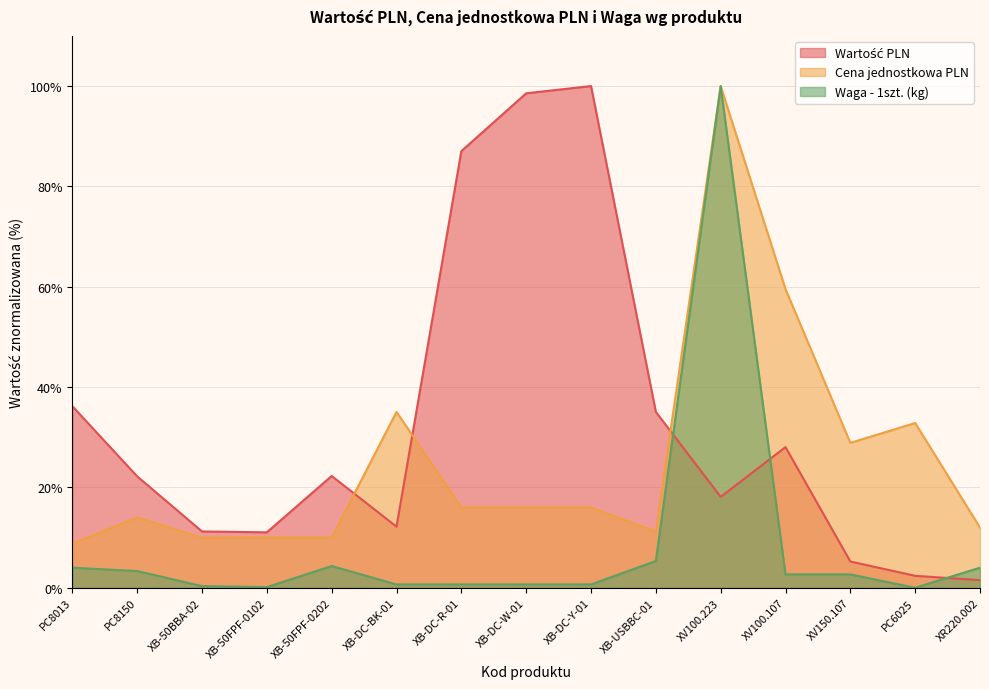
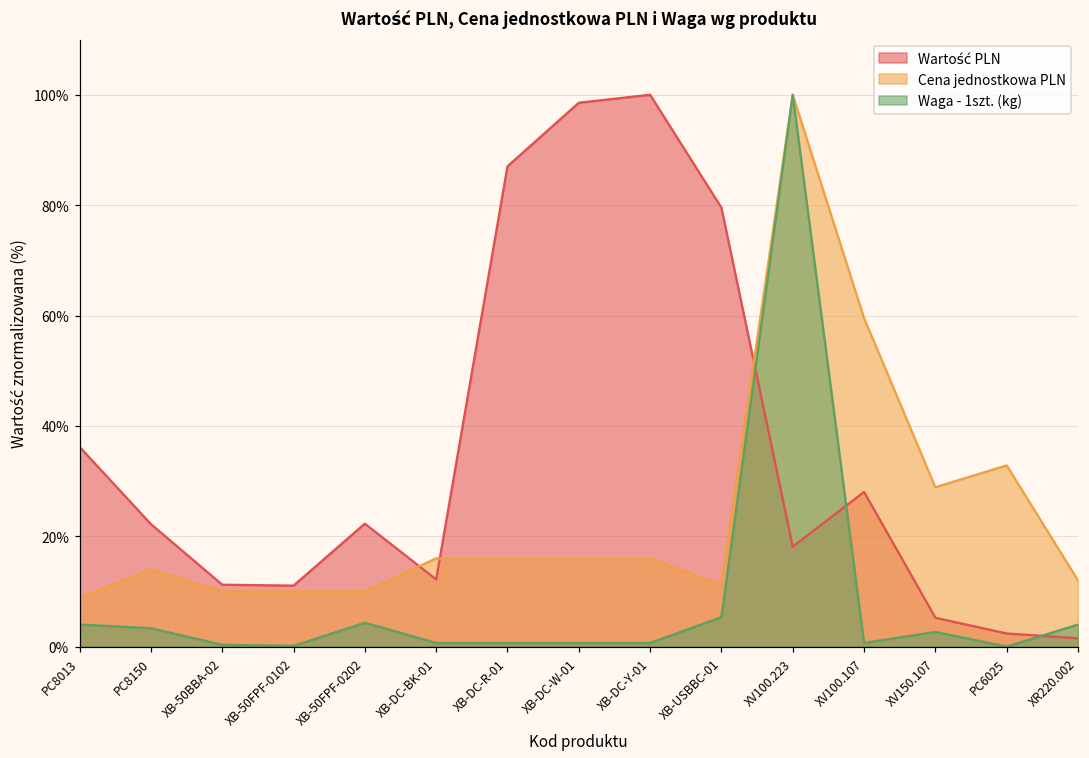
Cena jednostkowa PLN, XB-DC-BK-01: 35% -> 16%
Wartość PLN, XB-USBBC-01: 35% -> 80%
Waga - 1szt. (kg), XV100.107: 3% -> 1%
